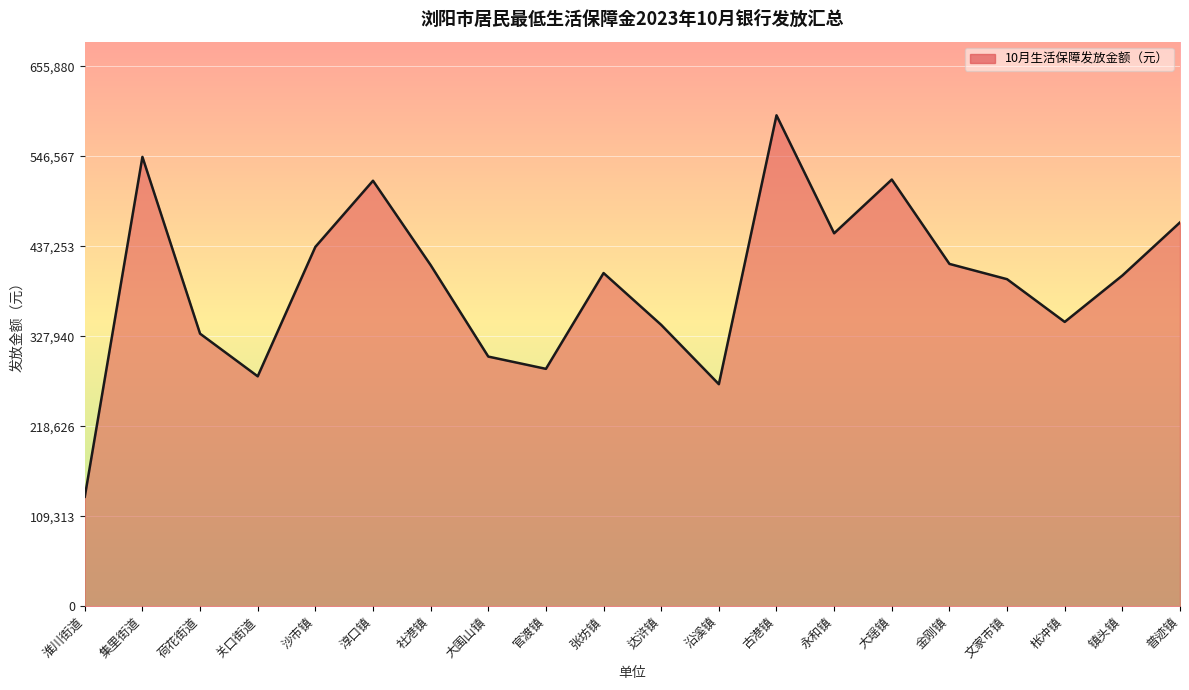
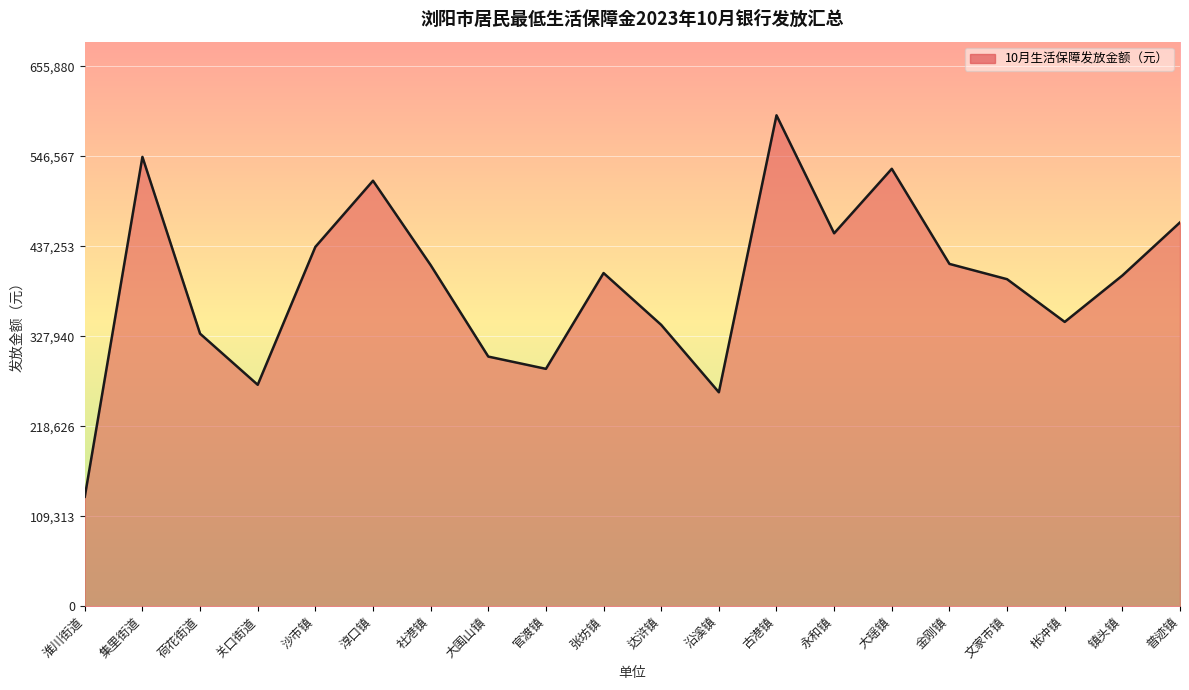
关口街道: 280,000 -> 270,000
沿溪镇: 270,000 -> 260,000
大瑶镇: 520,000 -> 530,000
